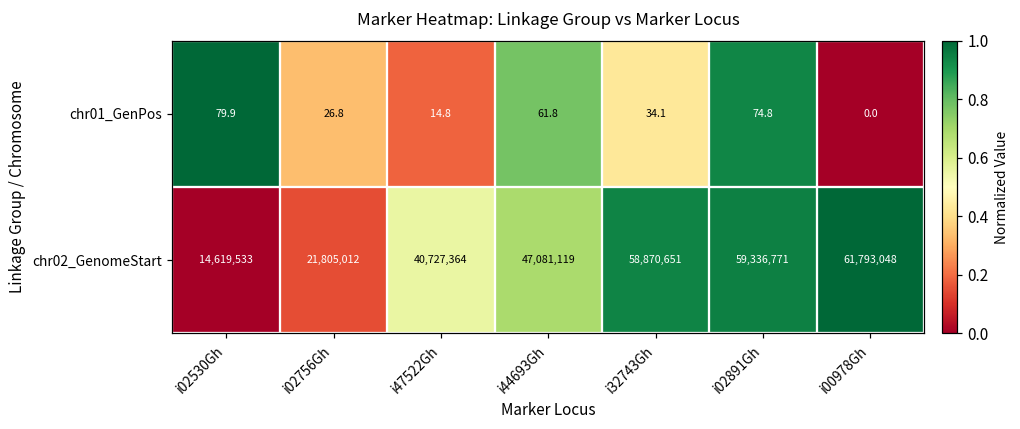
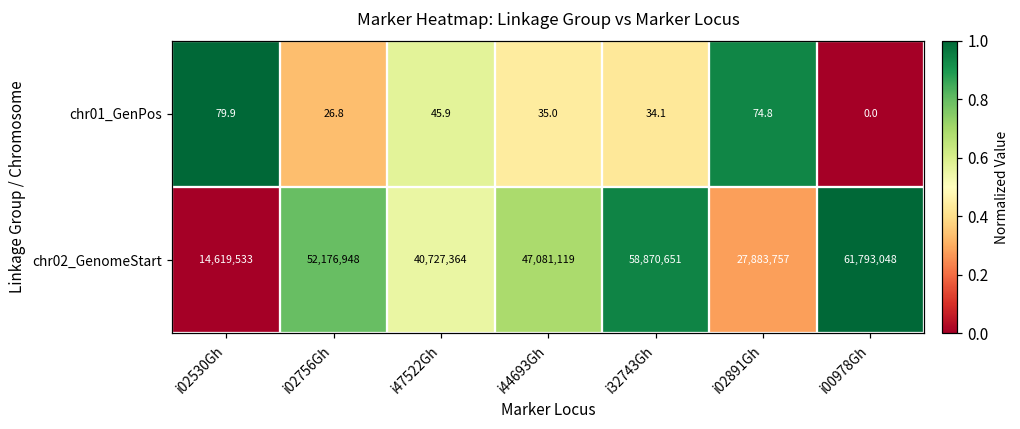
chr01_GenPos, i47522Gh: 14.8 -> 45.9
chr01_GenPos, i44693Gh: 61.8 -> 35.0
chr02_GenomeStart, i02756Gh: 21,805,012 -> 52,176,948
chr02_GenomeStart, i02891Gh: 59,336,771 -> 27,883,757
